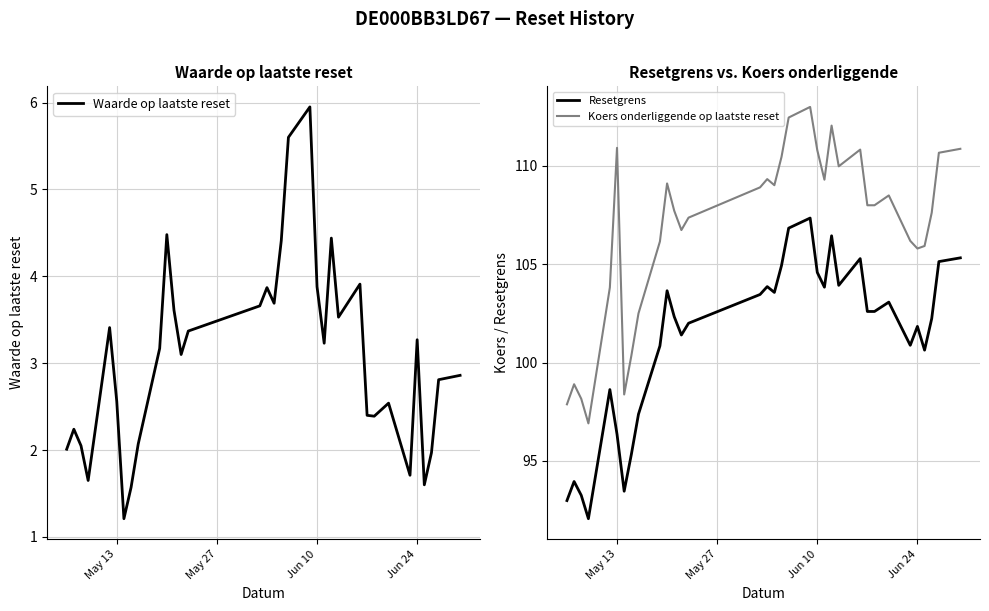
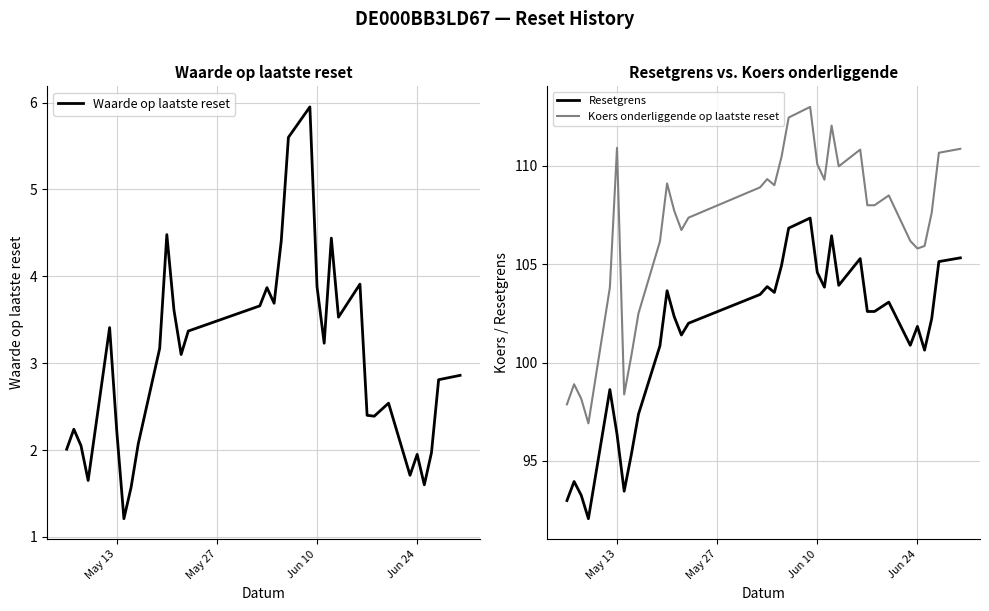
Waarde op laatste reset, May 13: 2.6 -> 2.2
Waarde op laatste reset, Jun 24: 3.3 -> 2.0
Resetgrens vs. Koers onderliggende, Koers onderliggende op laatste reset, Jun 10: 110.8 -> 110.1
